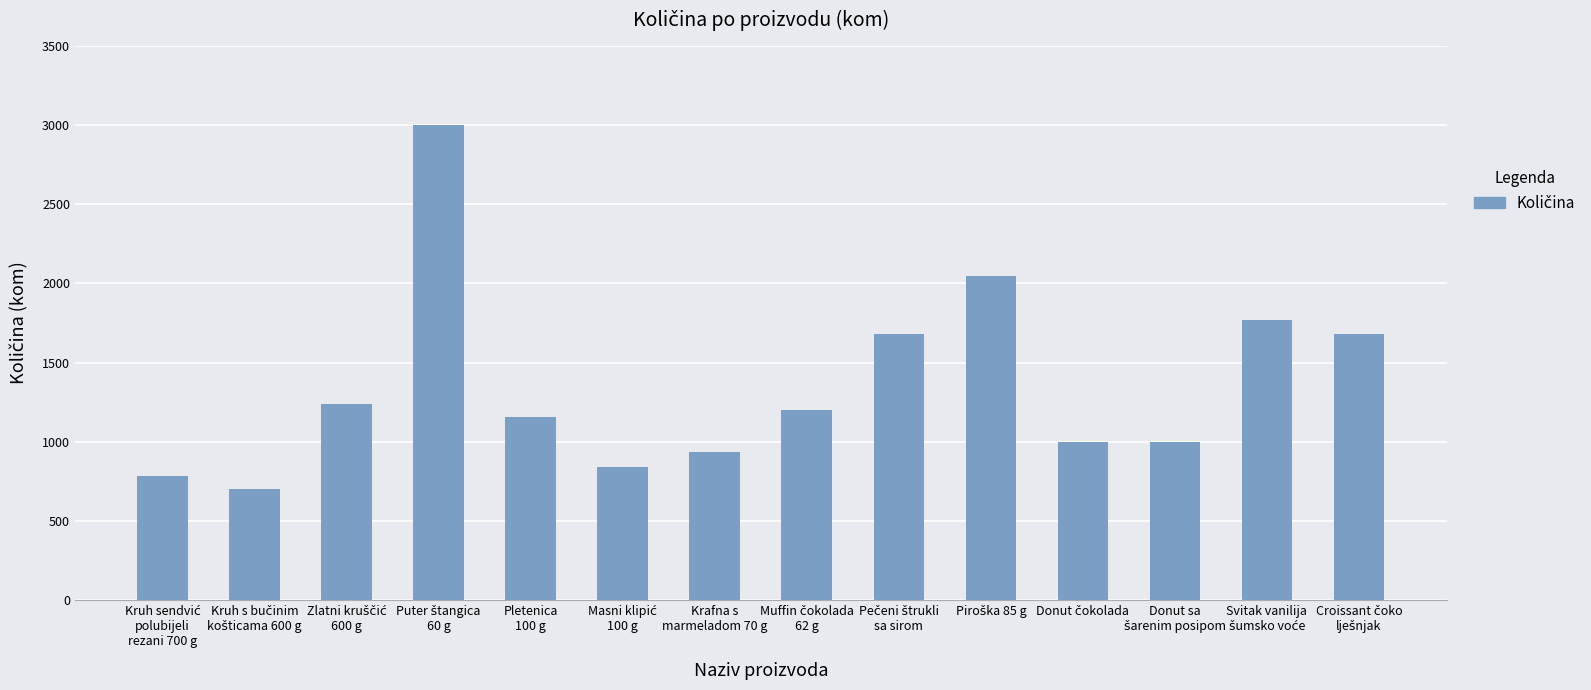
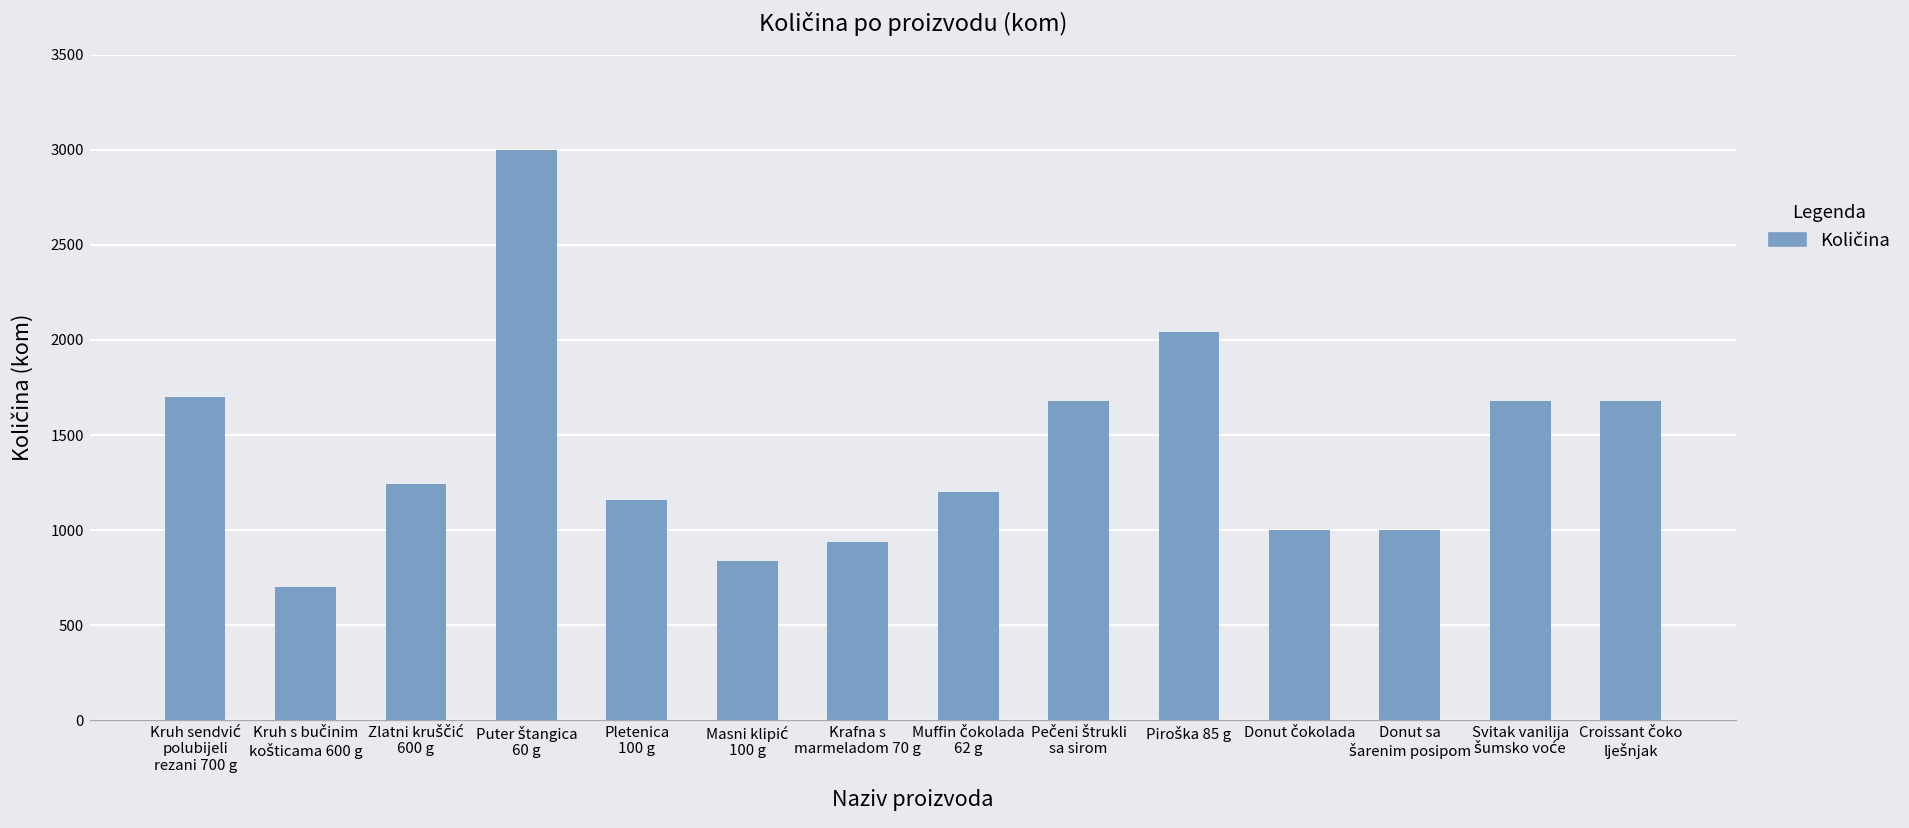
Kruh sendvić polubijeli rezani 700 g: 780 -> 1700
Svitak vanilija šumsko voće: 1770 -> 1680
